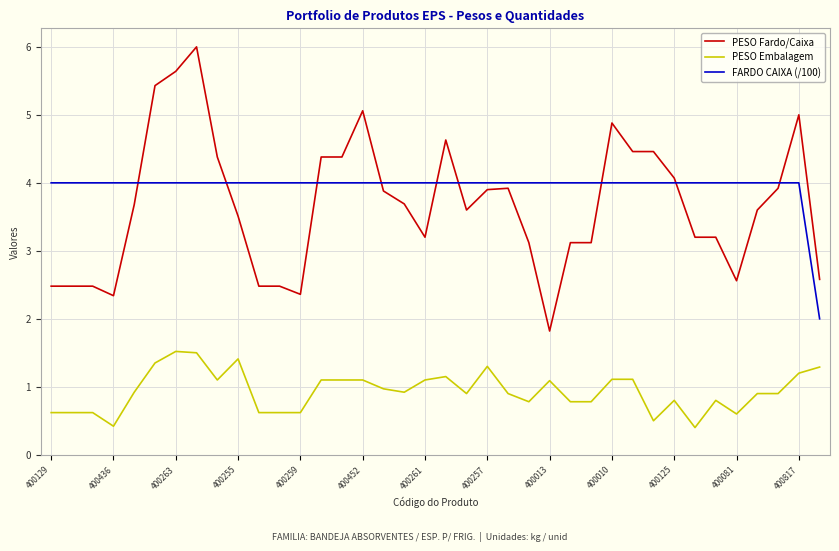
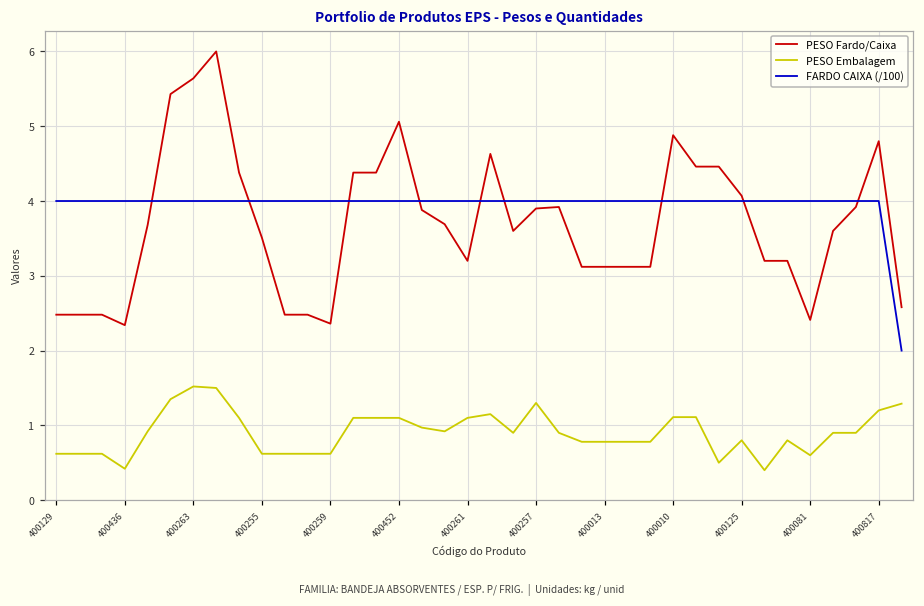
PESO Embalagem, 400255: 1.4 -> 0.6
PESO Fardo/Caixa, 400013: 1.8 -> 3.1
PESO Embalagem, 400013: 1.1 -> 0.8
PESO Fardo/Caixa, 400081: 2.6 -> 2.4
PESO Fardo/Caixa, 400817: 5.0 -> 4.8
